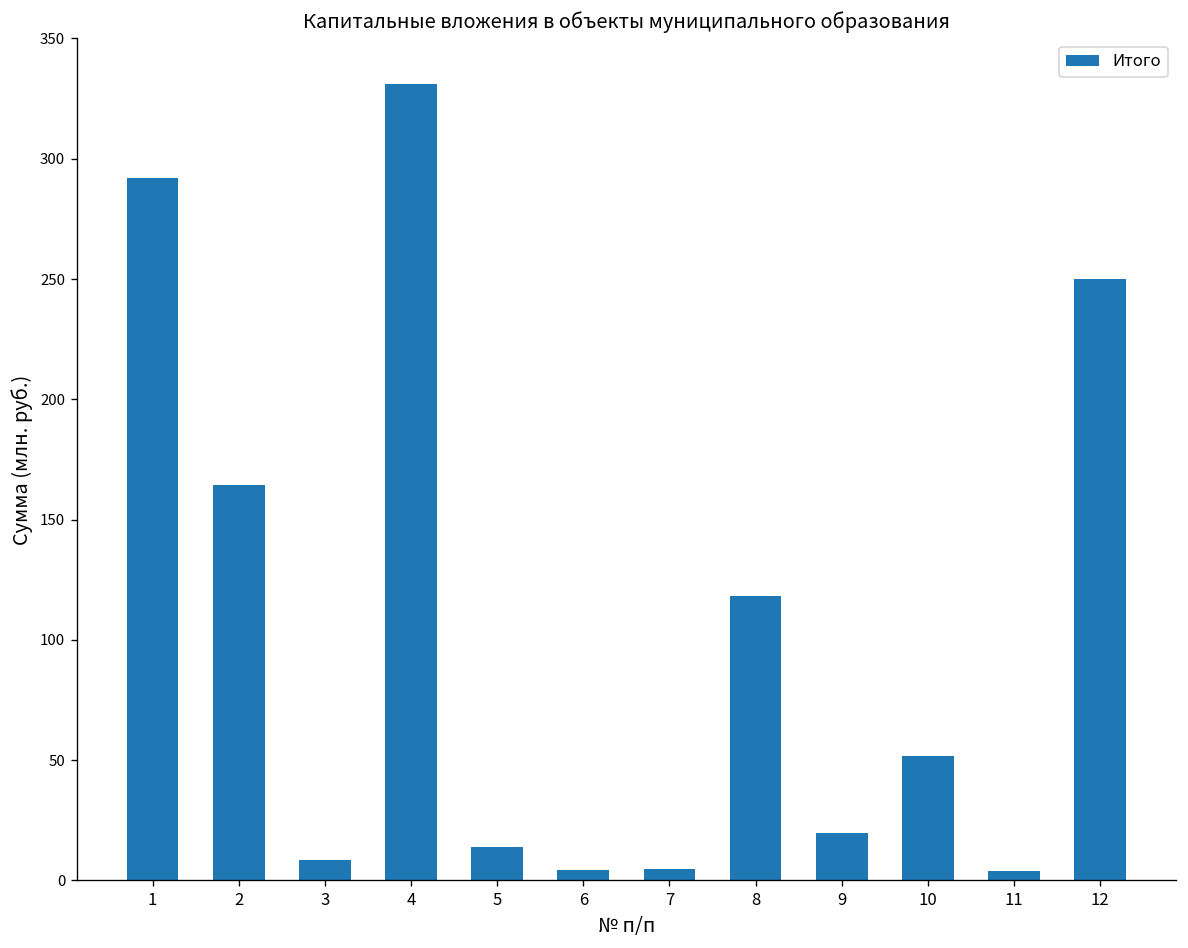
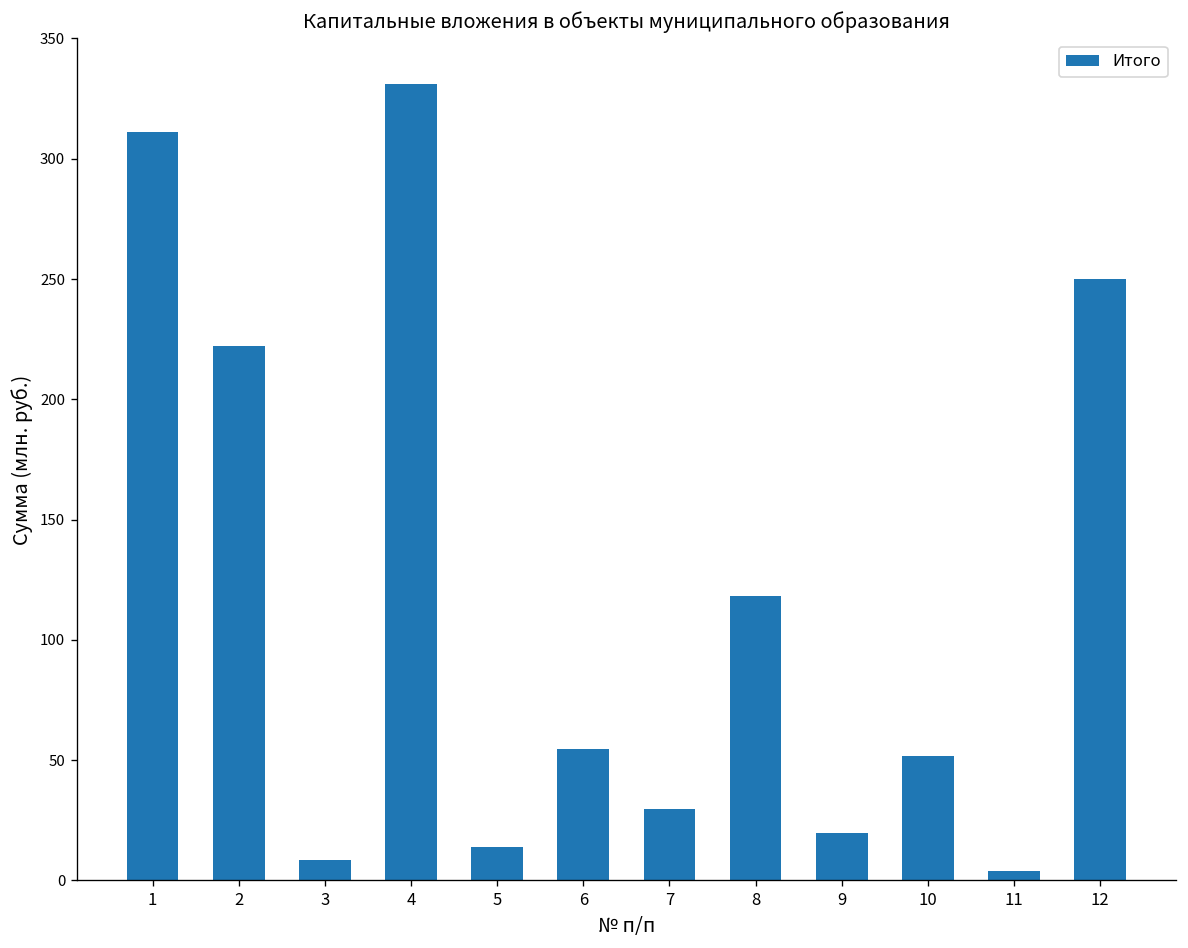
1: 292 -> 311
2: 164 -> 222
6: 4 -> 55
7: 5 -> 30
